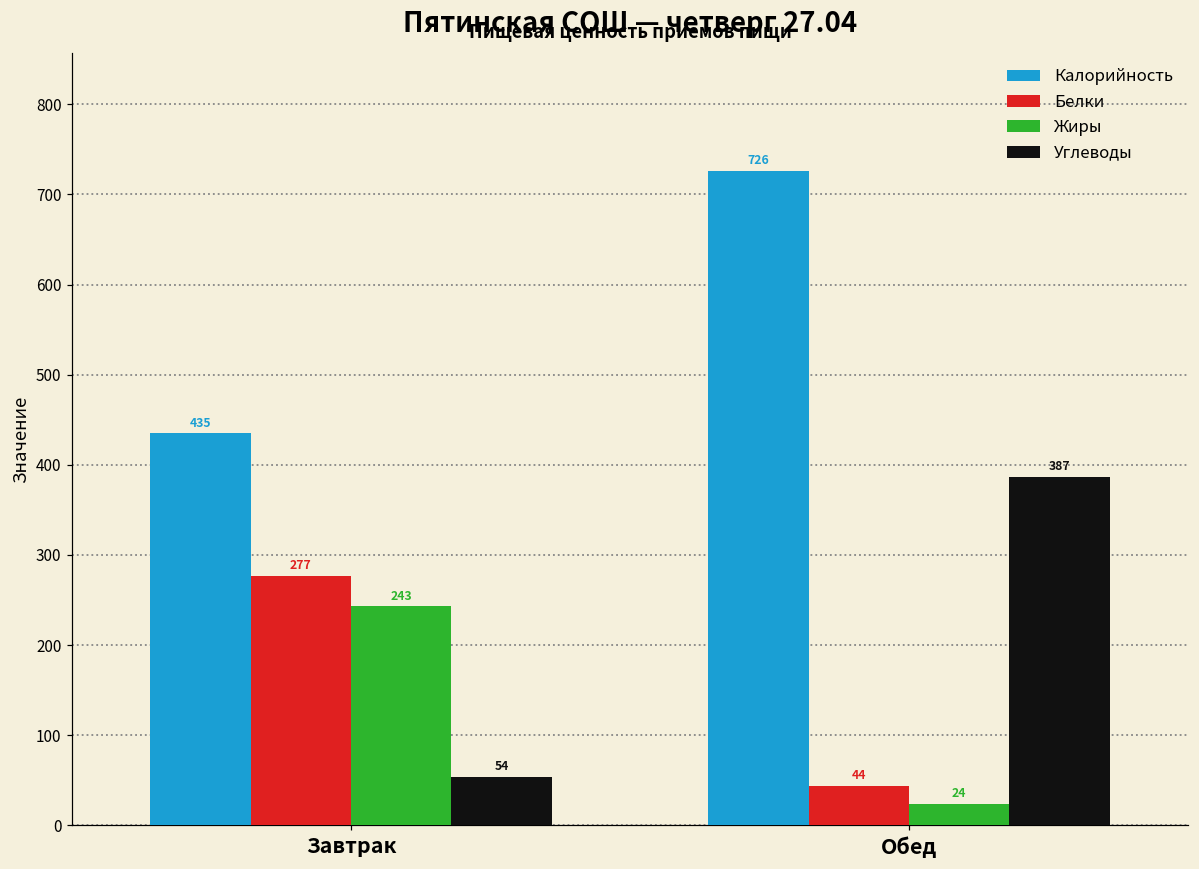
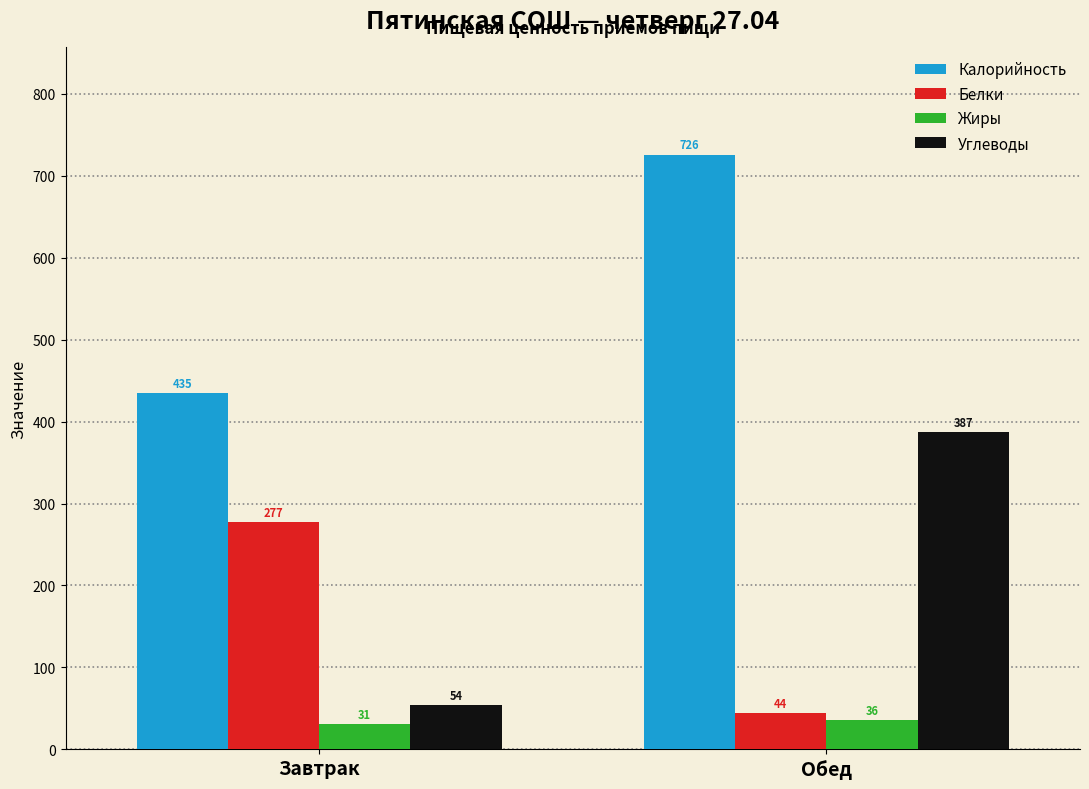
Жиры, Завтрак: 243 -> 31
Жиры, Обед: 24 -> 36
